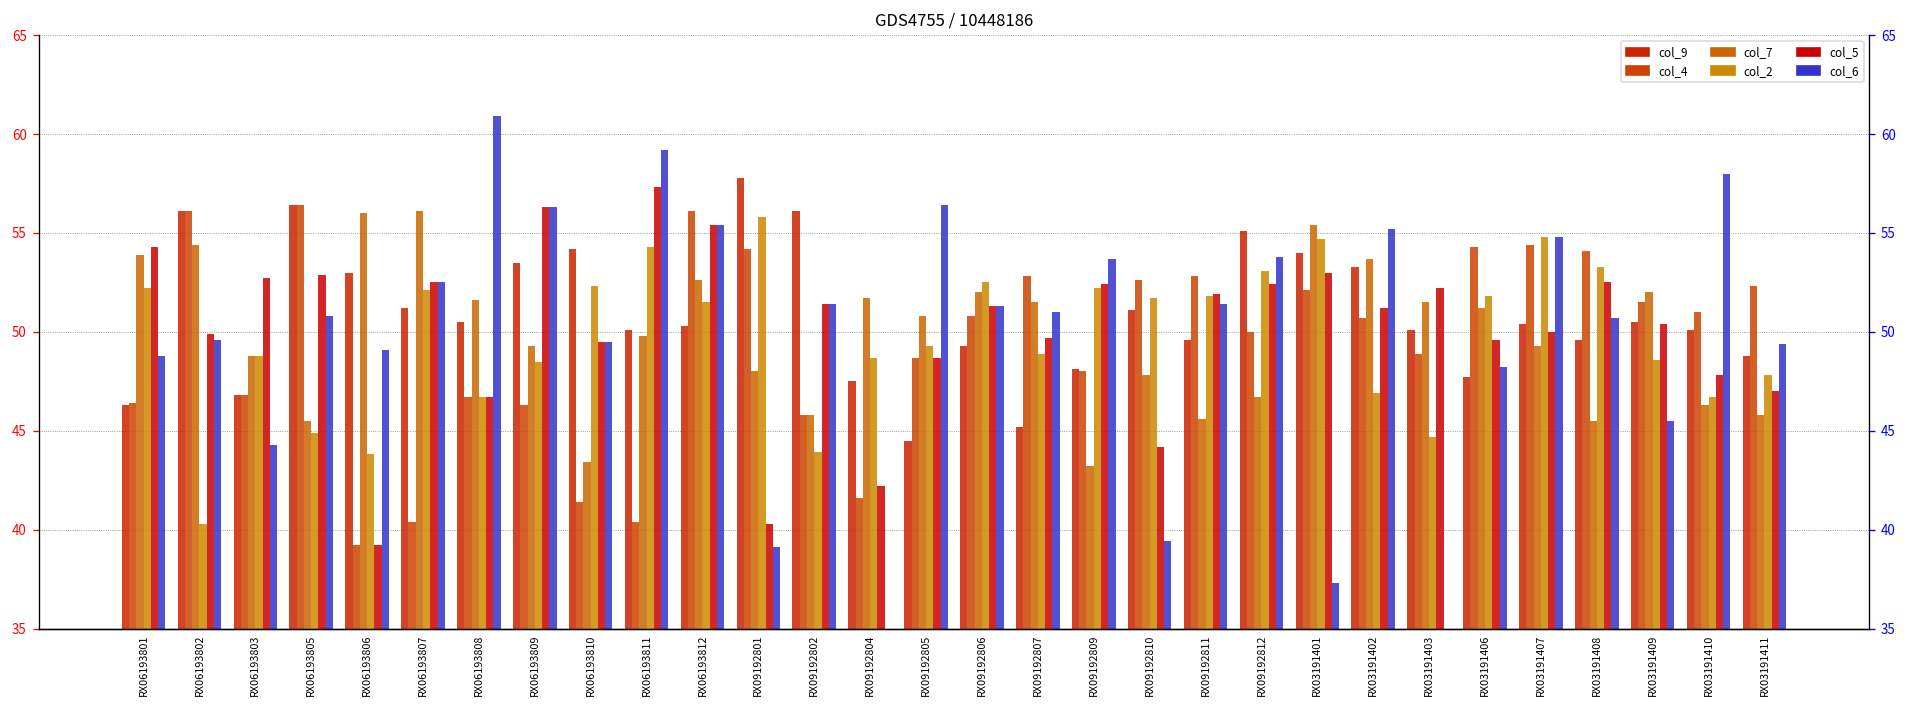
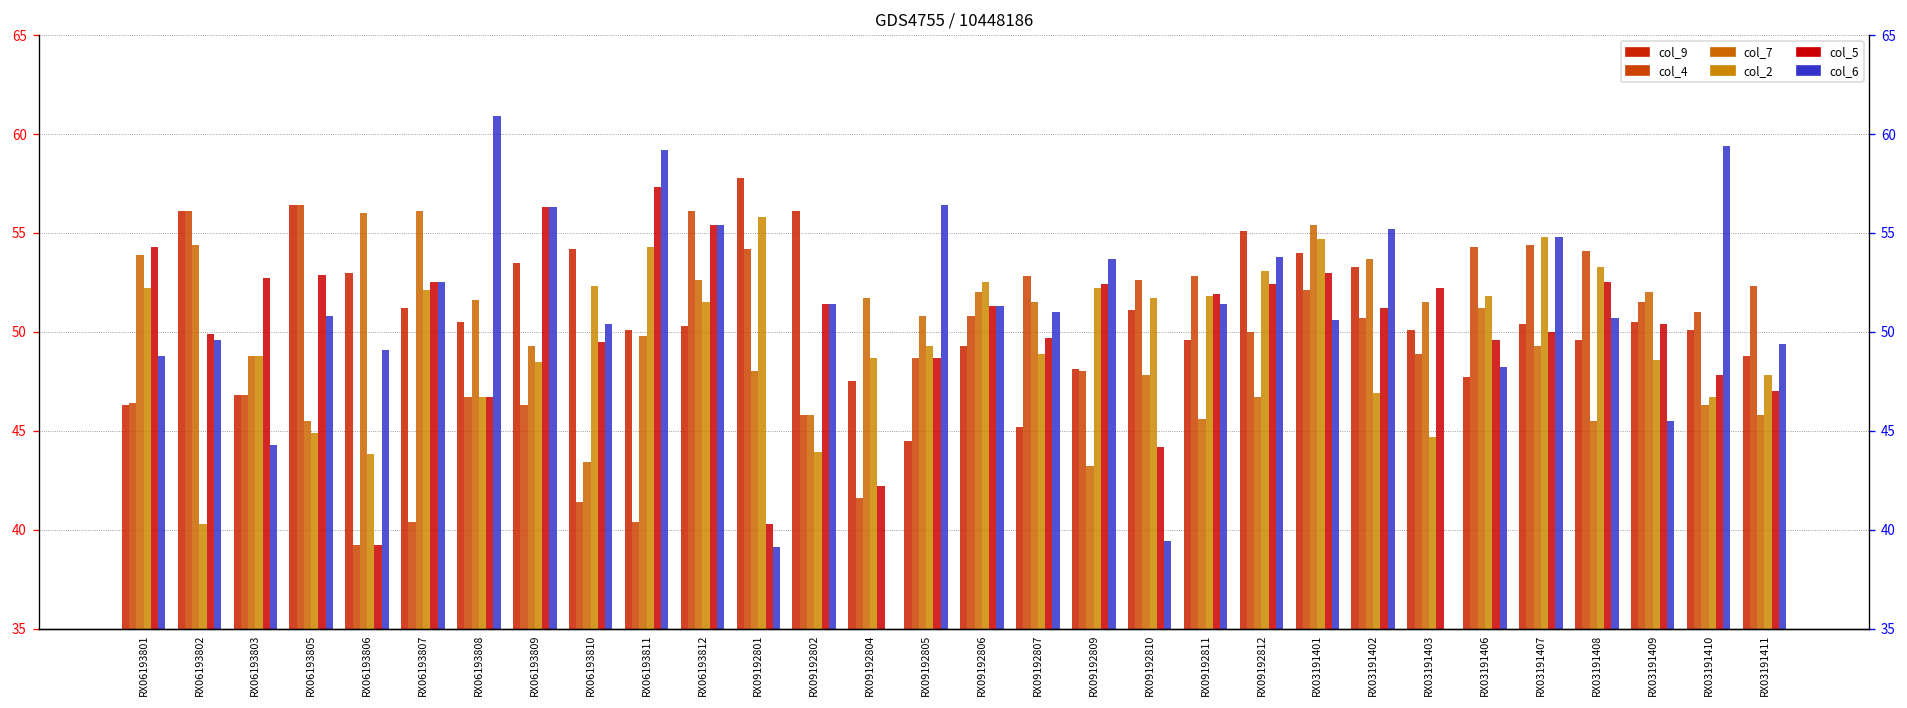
col_6, RX06193810: 49.5 -> 50.4
col_6, RX03191401: 37.3 -> 50.6
col_6, RX03191410: 58.0 -> 59.4
